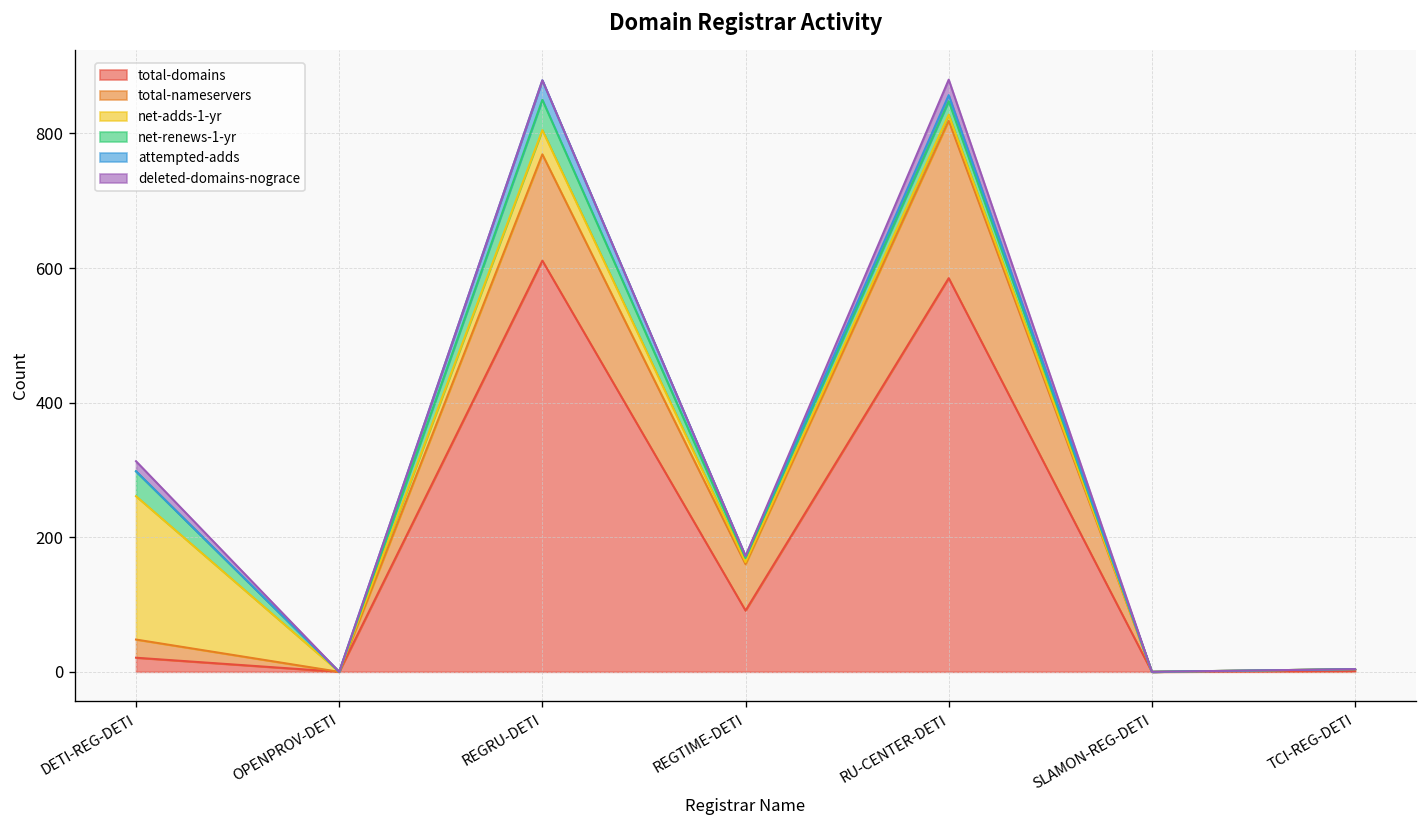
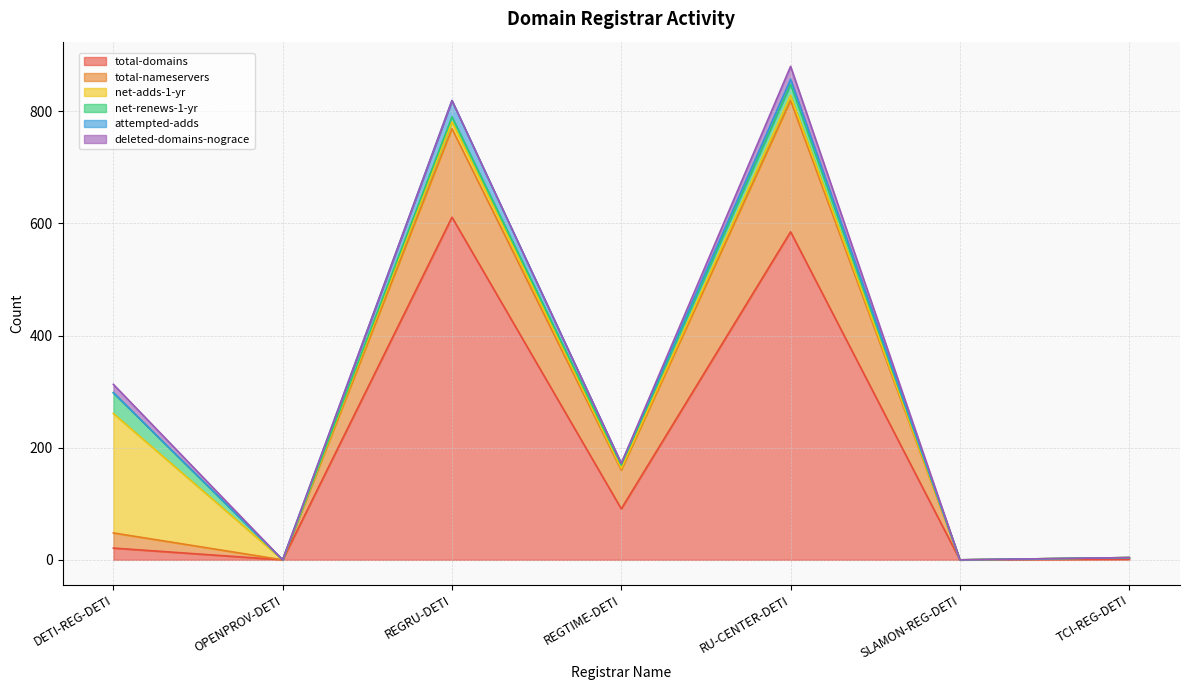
net-adds-1-yr, REGRU-DETI: 40 -> 10
net-renews-1-yr, REGRU-DETI: 50 -> 10
